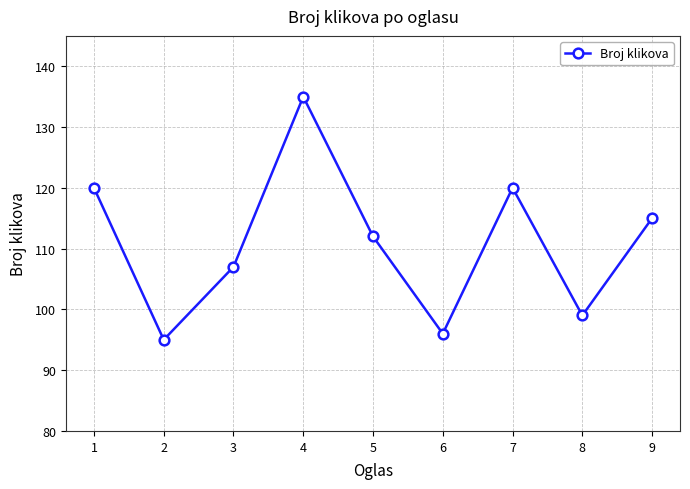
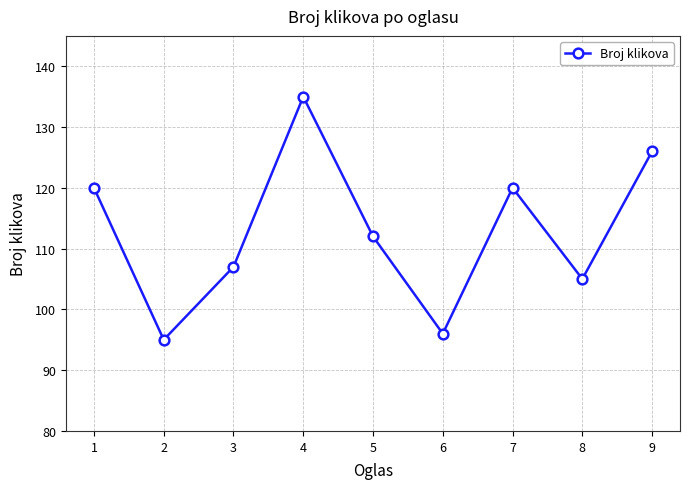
8: 99 -> 105
9: 115 -> 126
